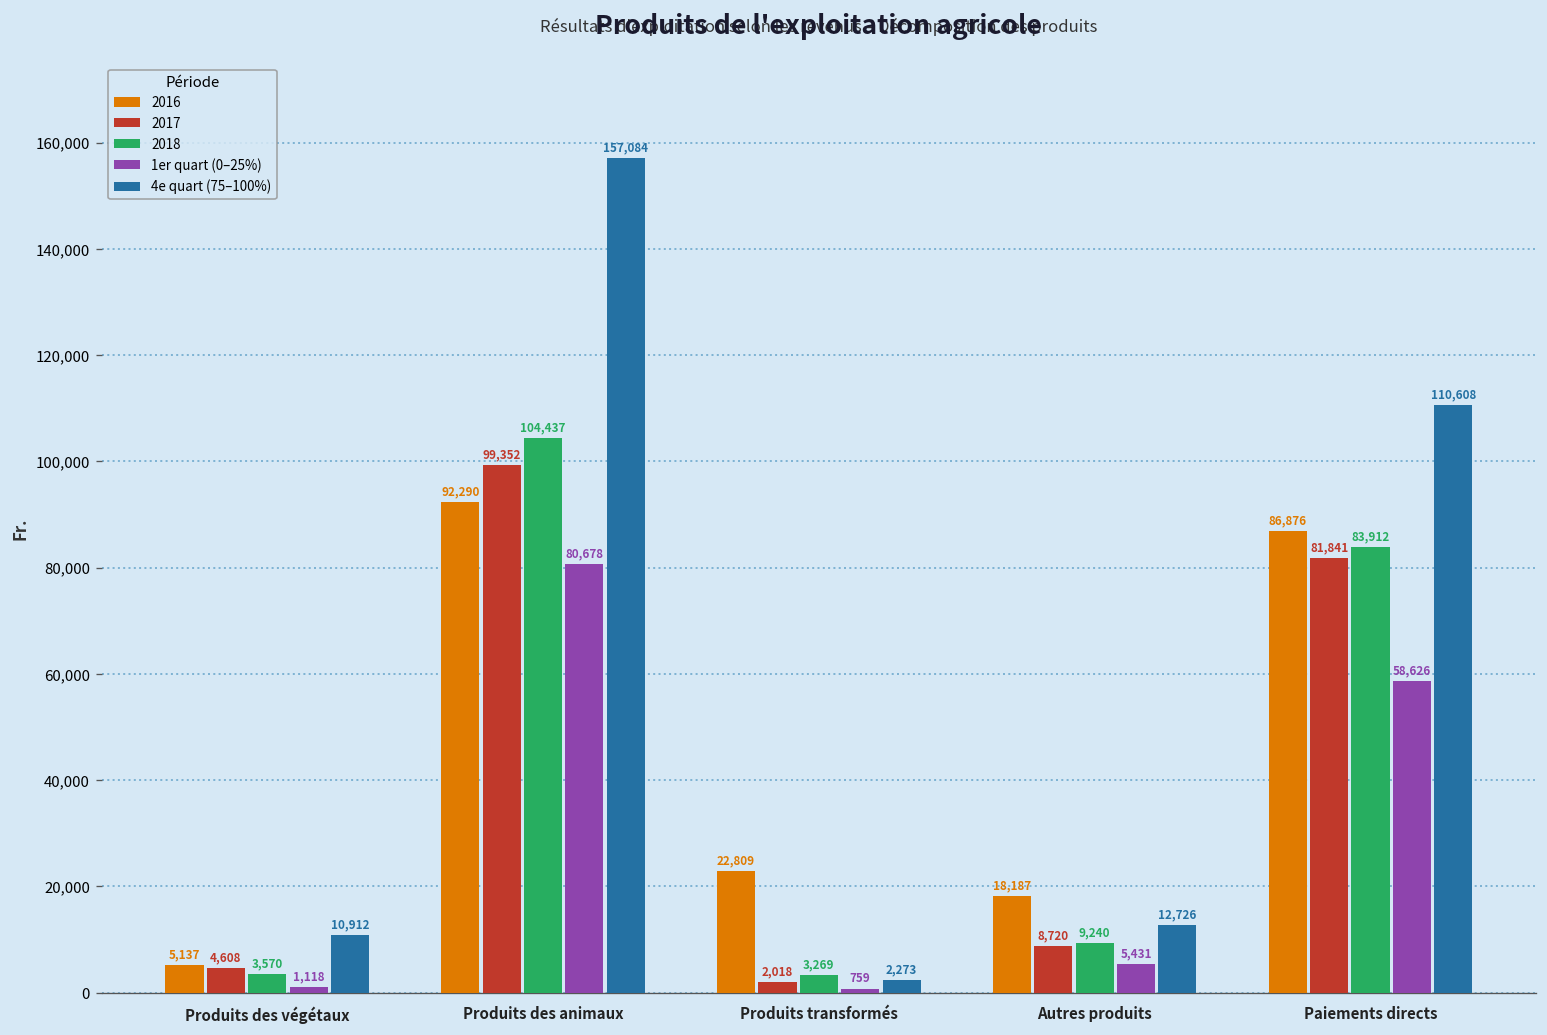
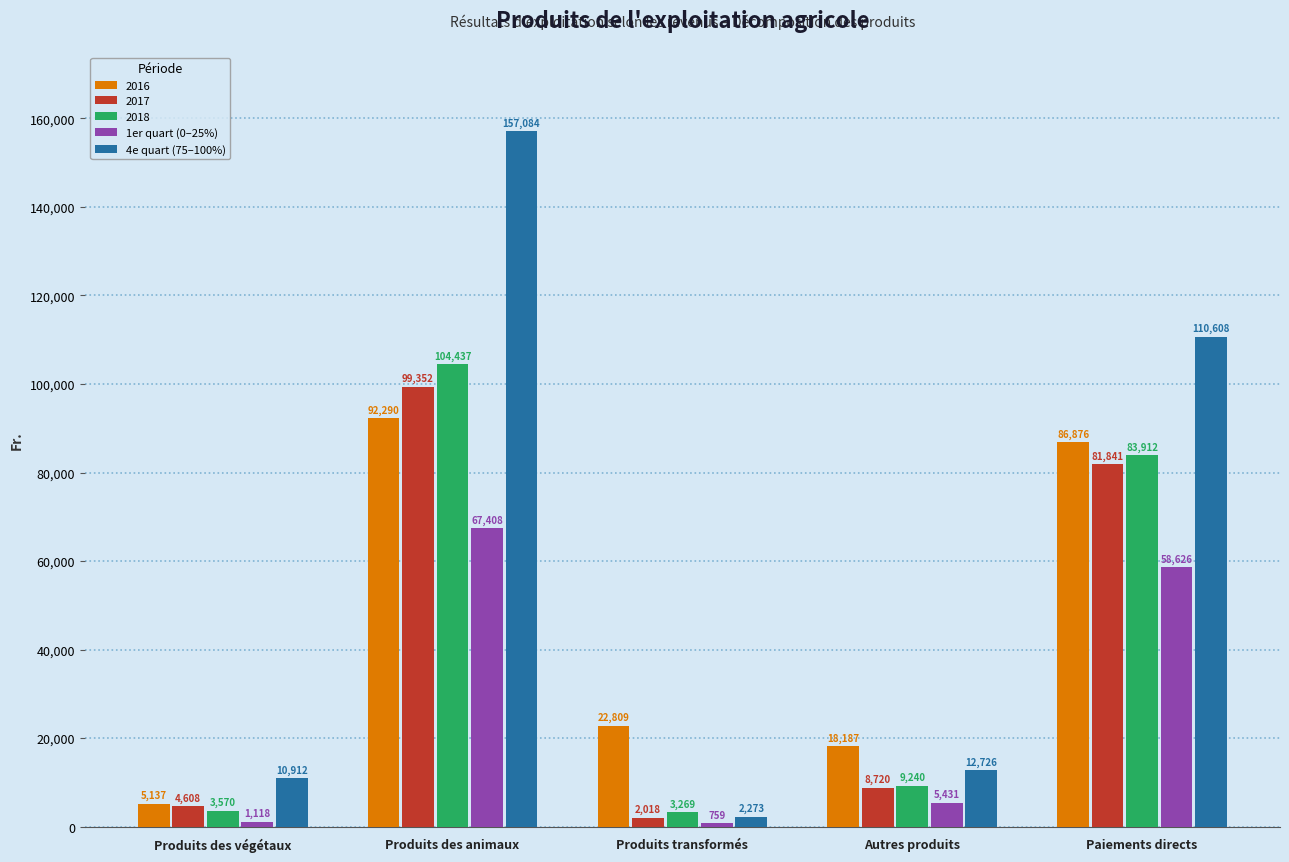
1er quart (0–25%), Produits des animaux: 80,678 -> 67,408
